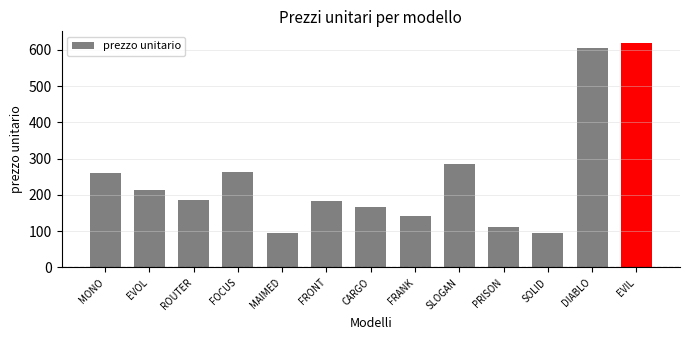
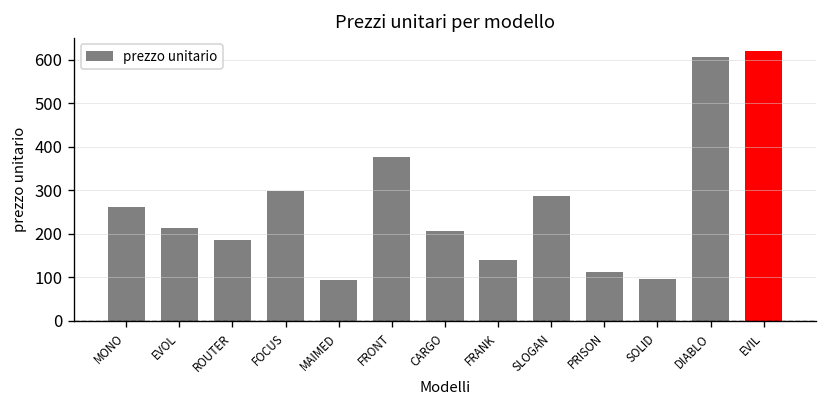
FOCUS: 260 -> 300
FRONT: 180 -> 380
CARGO: 170 -> 210
